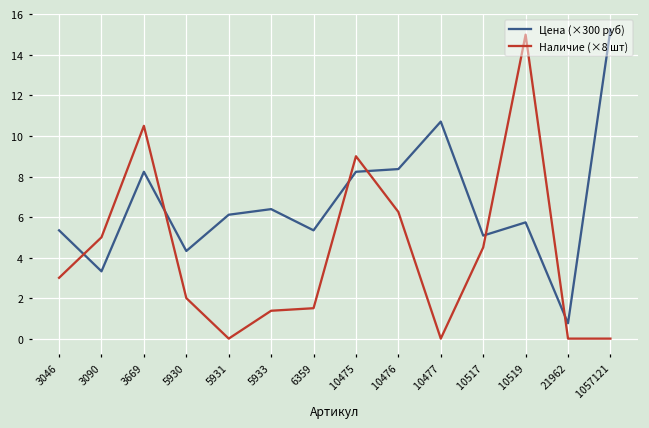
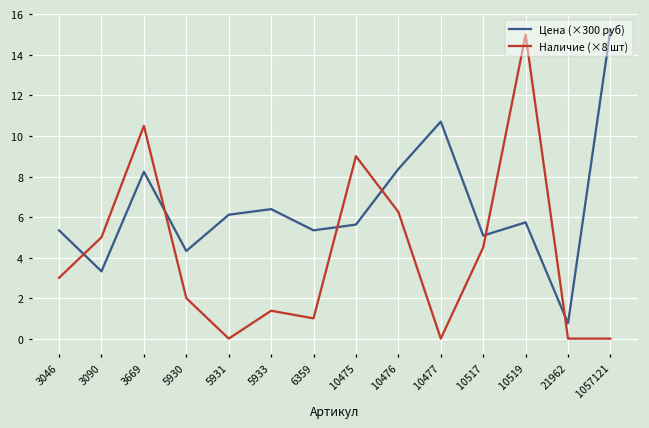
Наличие (×8 шт), 6359: 1.5 -> 1.0
Цена (×300 руб), 10475: 8.2 -> 5.6
